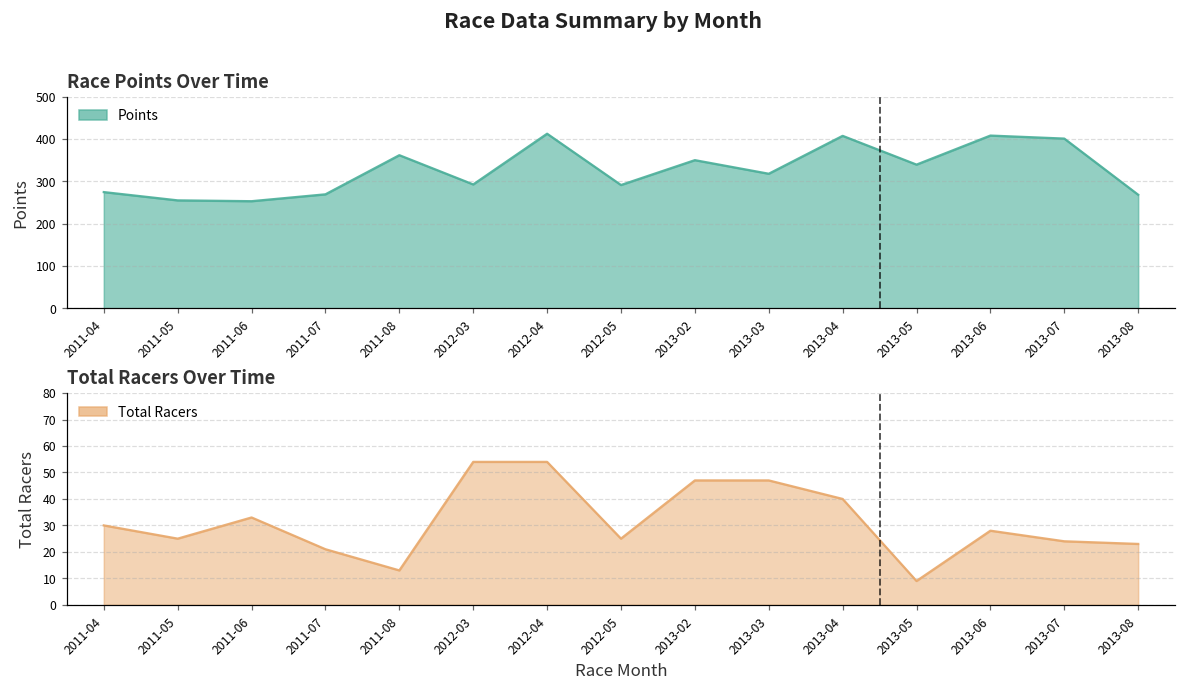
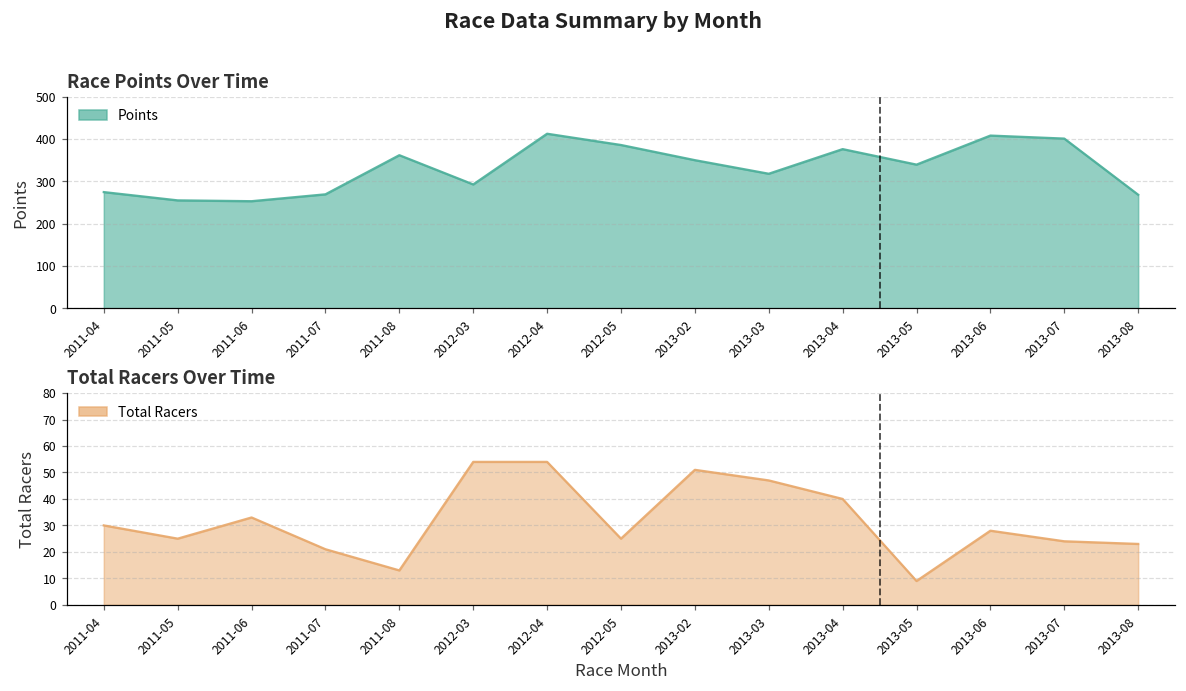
Race Points Over Time, 2012-05: 290 -> 390
Race Points Over Time, 2013-04: 410 -> 380
Total Racers Over Time, 2013-02: 47 -> 51
